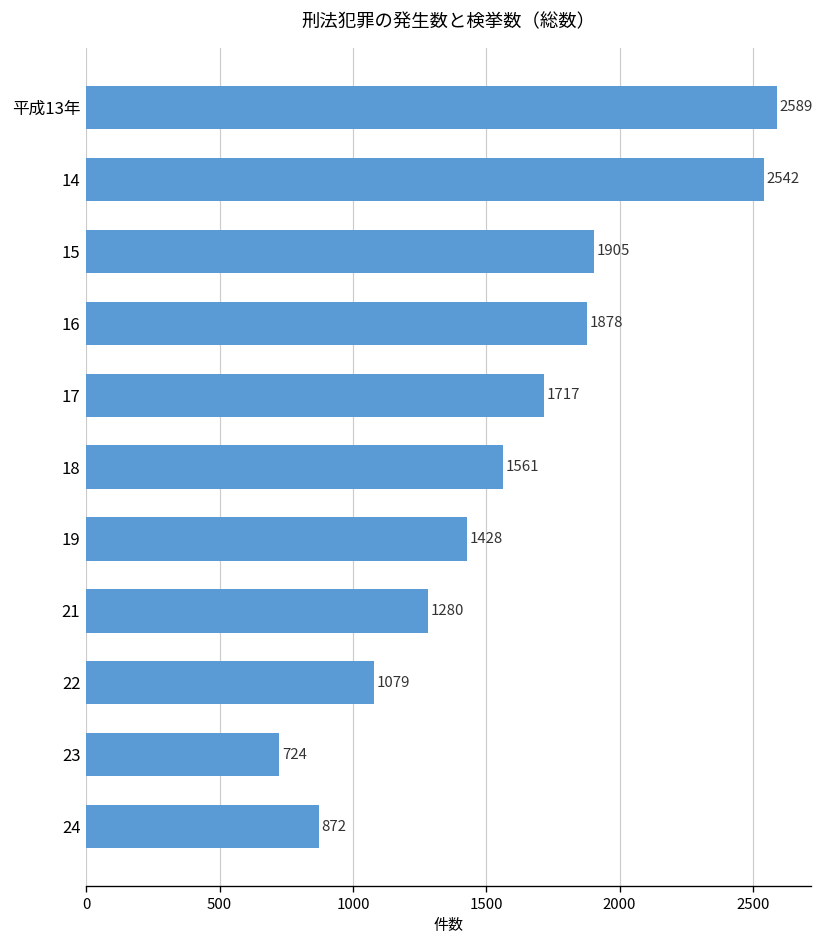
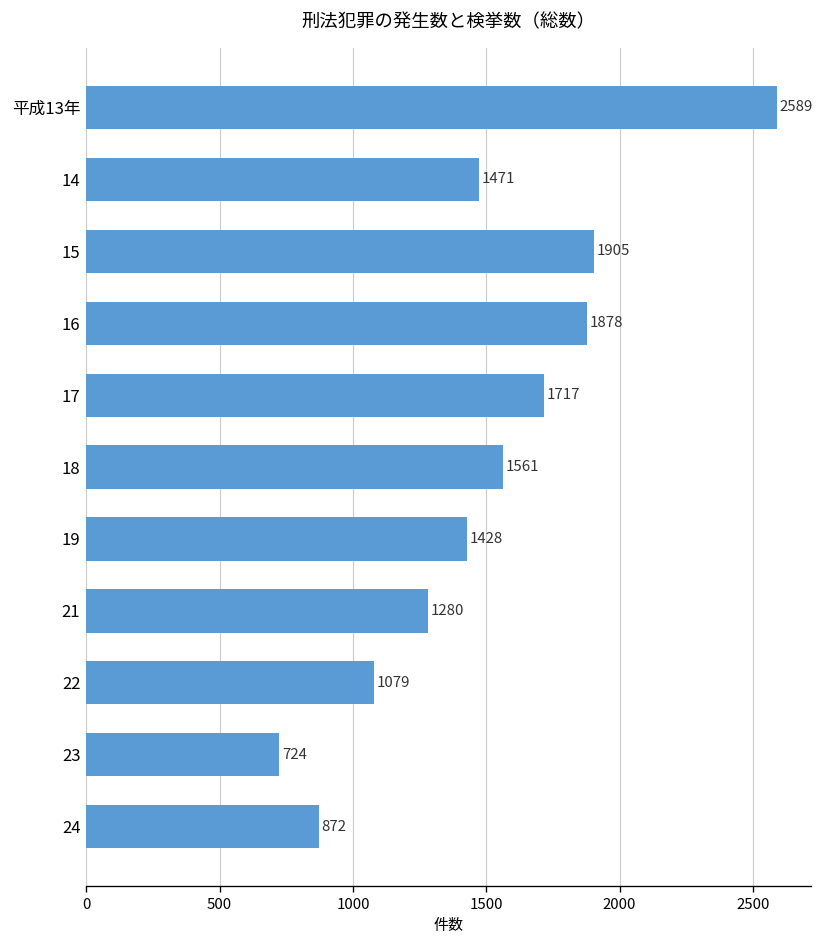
14: 2542 -> 1471
